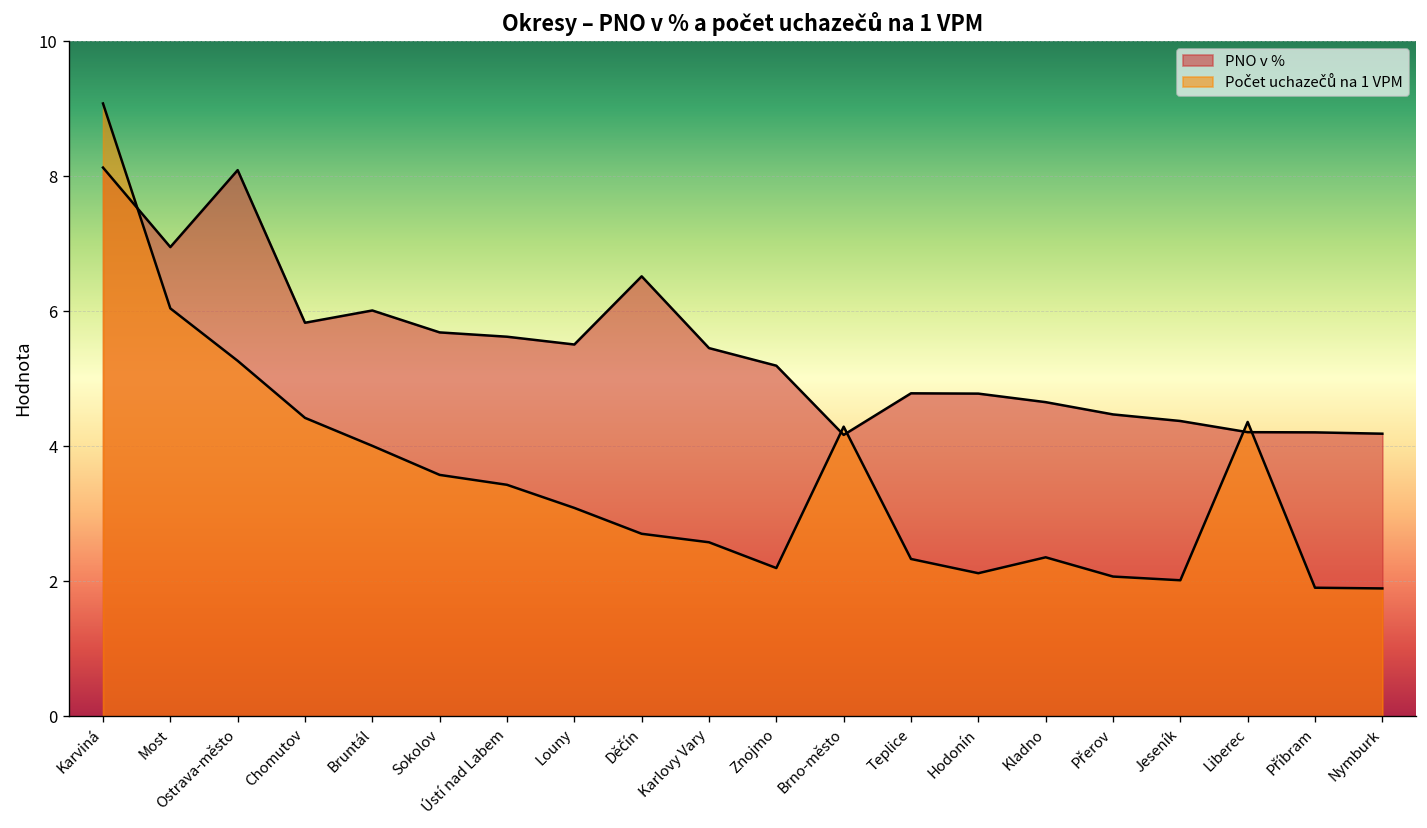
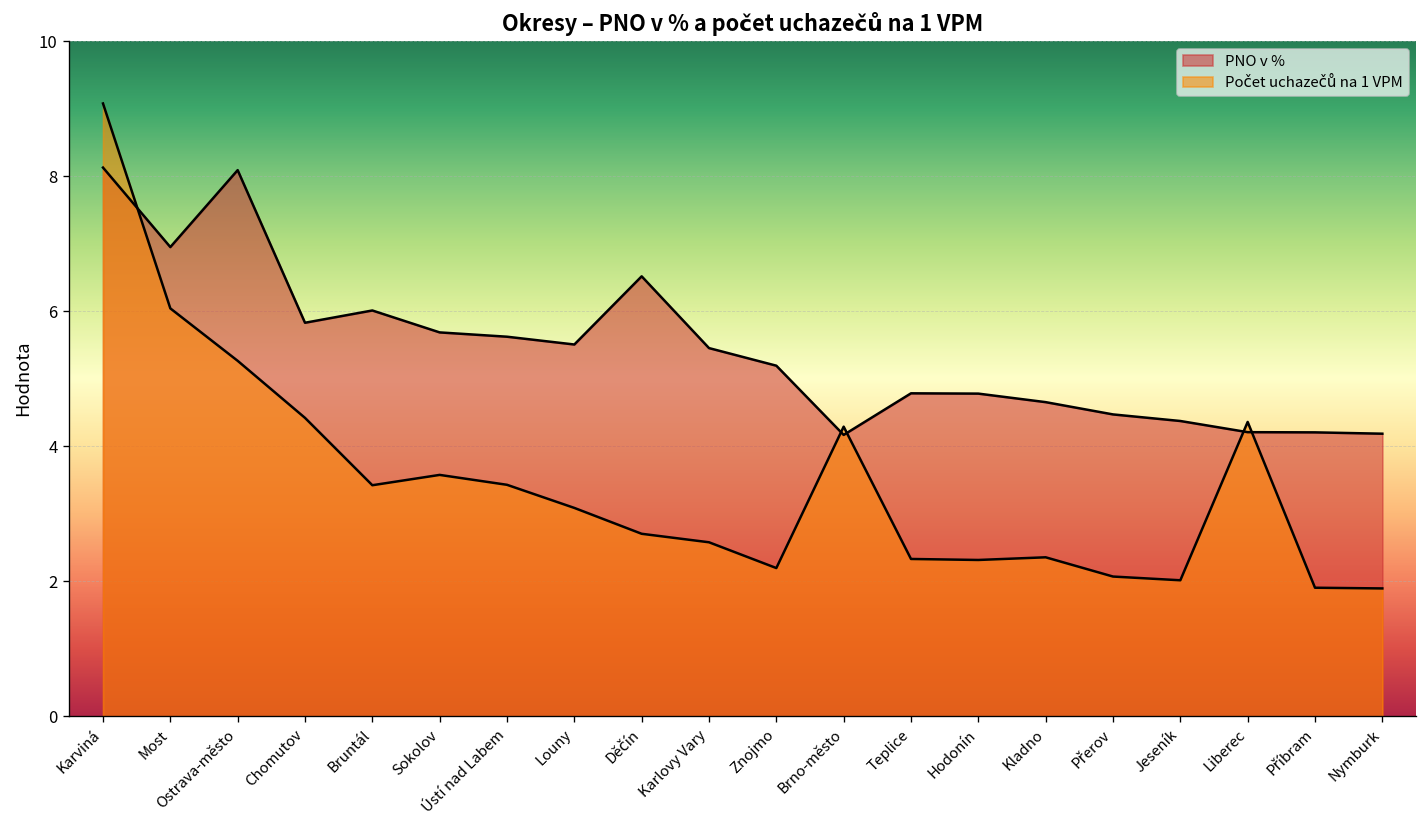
Počet uchazečů na 1 VPM, Bruntál: 4.0 -> 3.4
Počet uchazečů na 1 VPM, Hodonín: 2.1 -> 2.3
